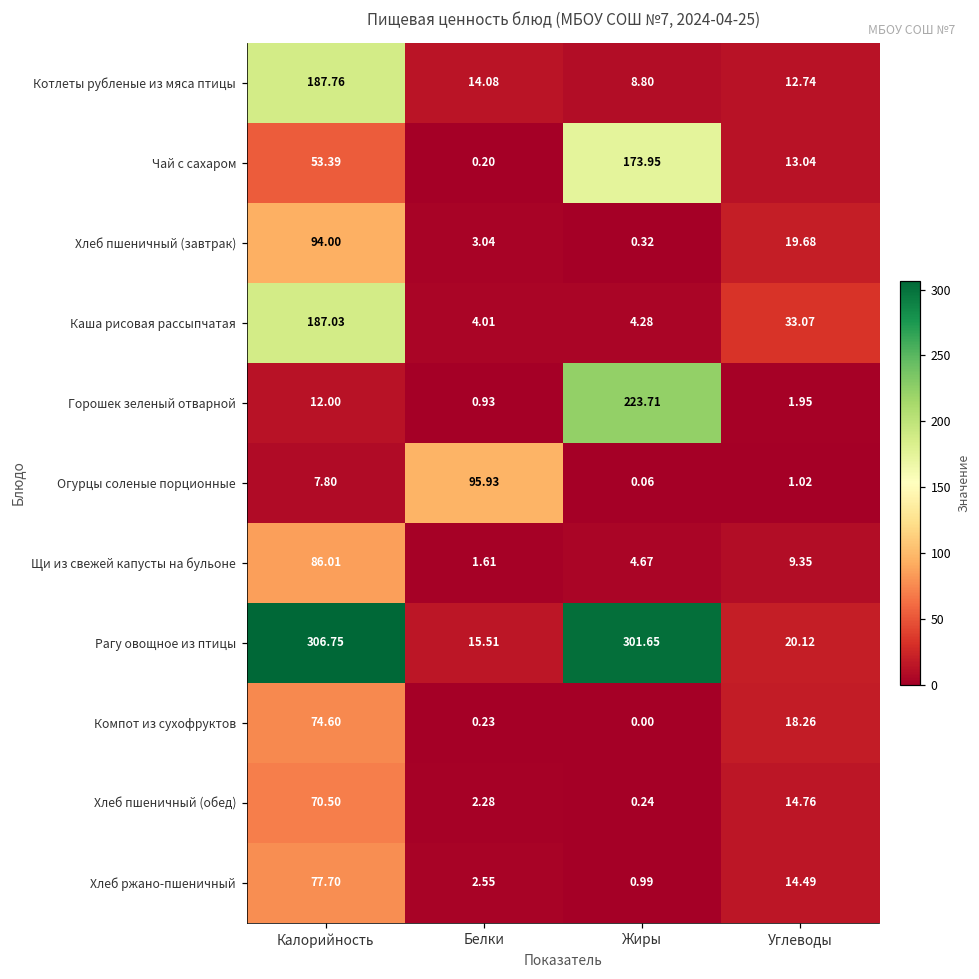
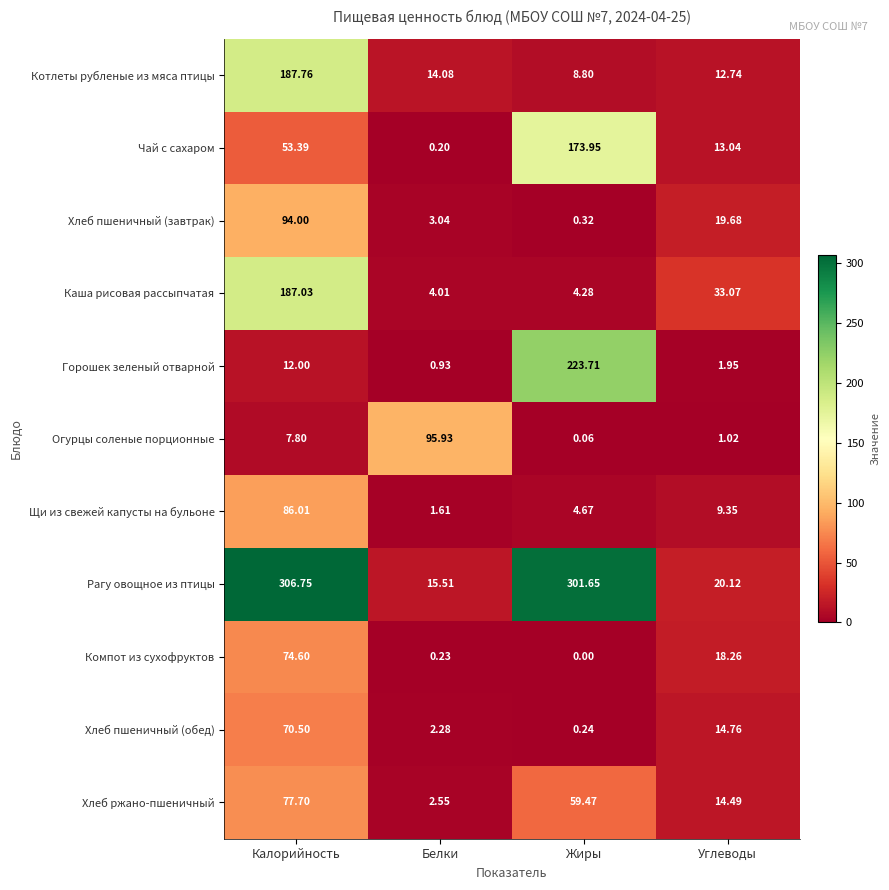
Хлеб ржано-пшеничный, Жиры: 0.99 -> 59.47
